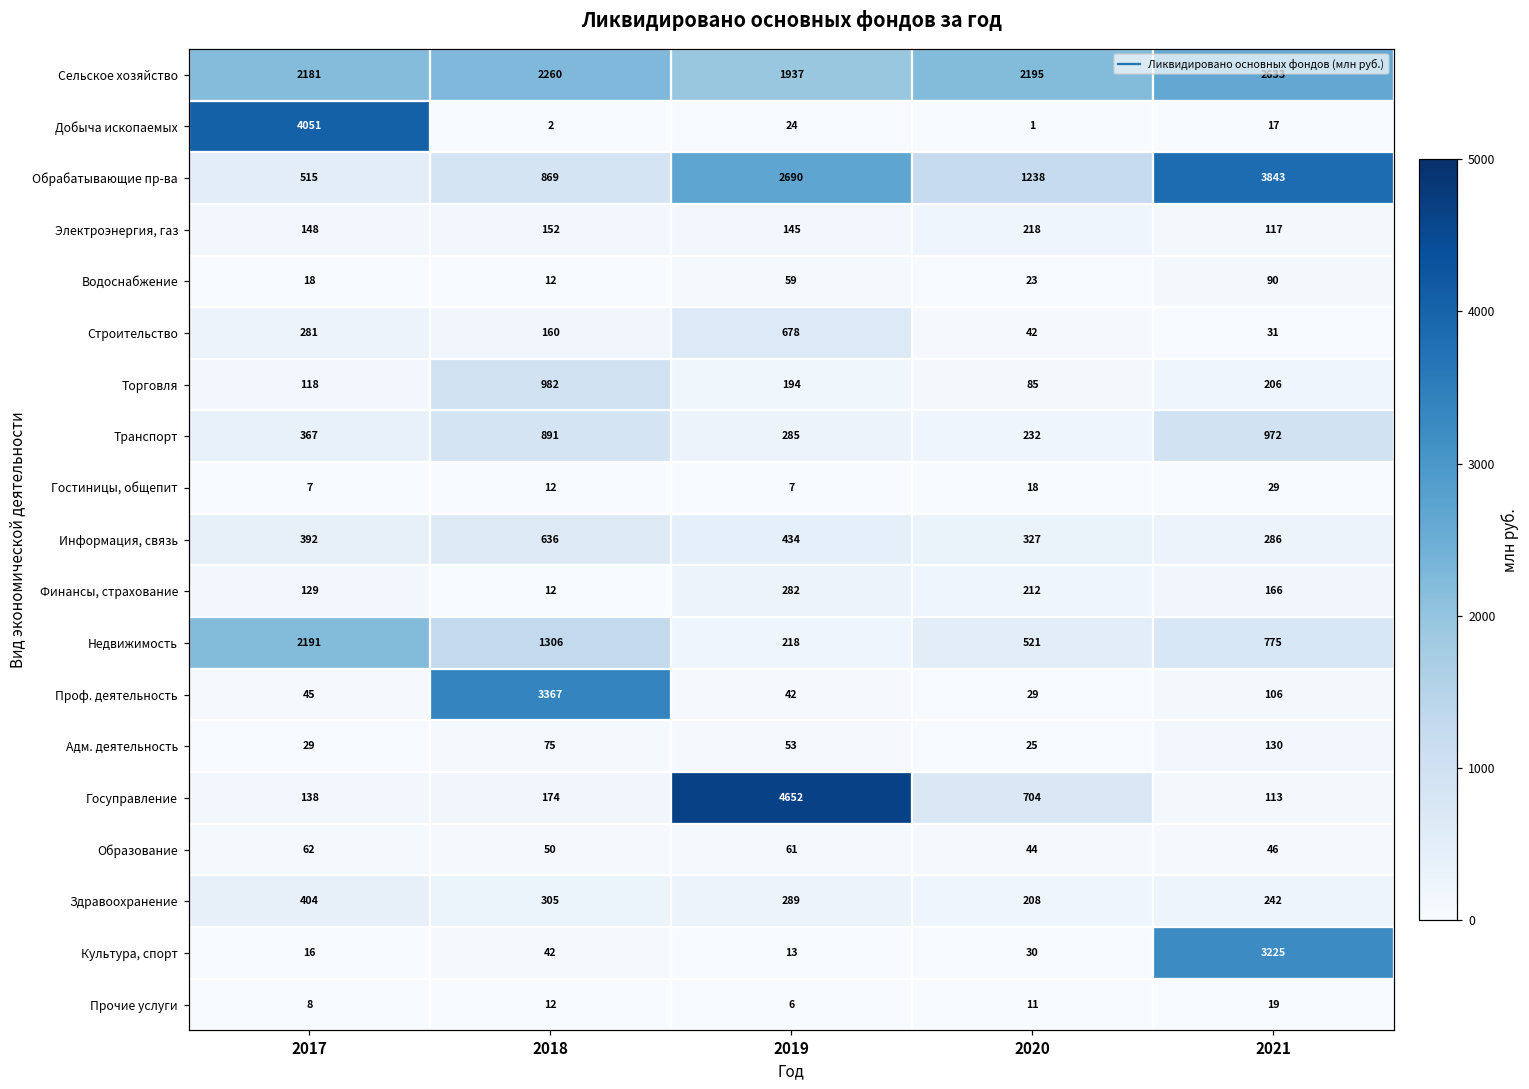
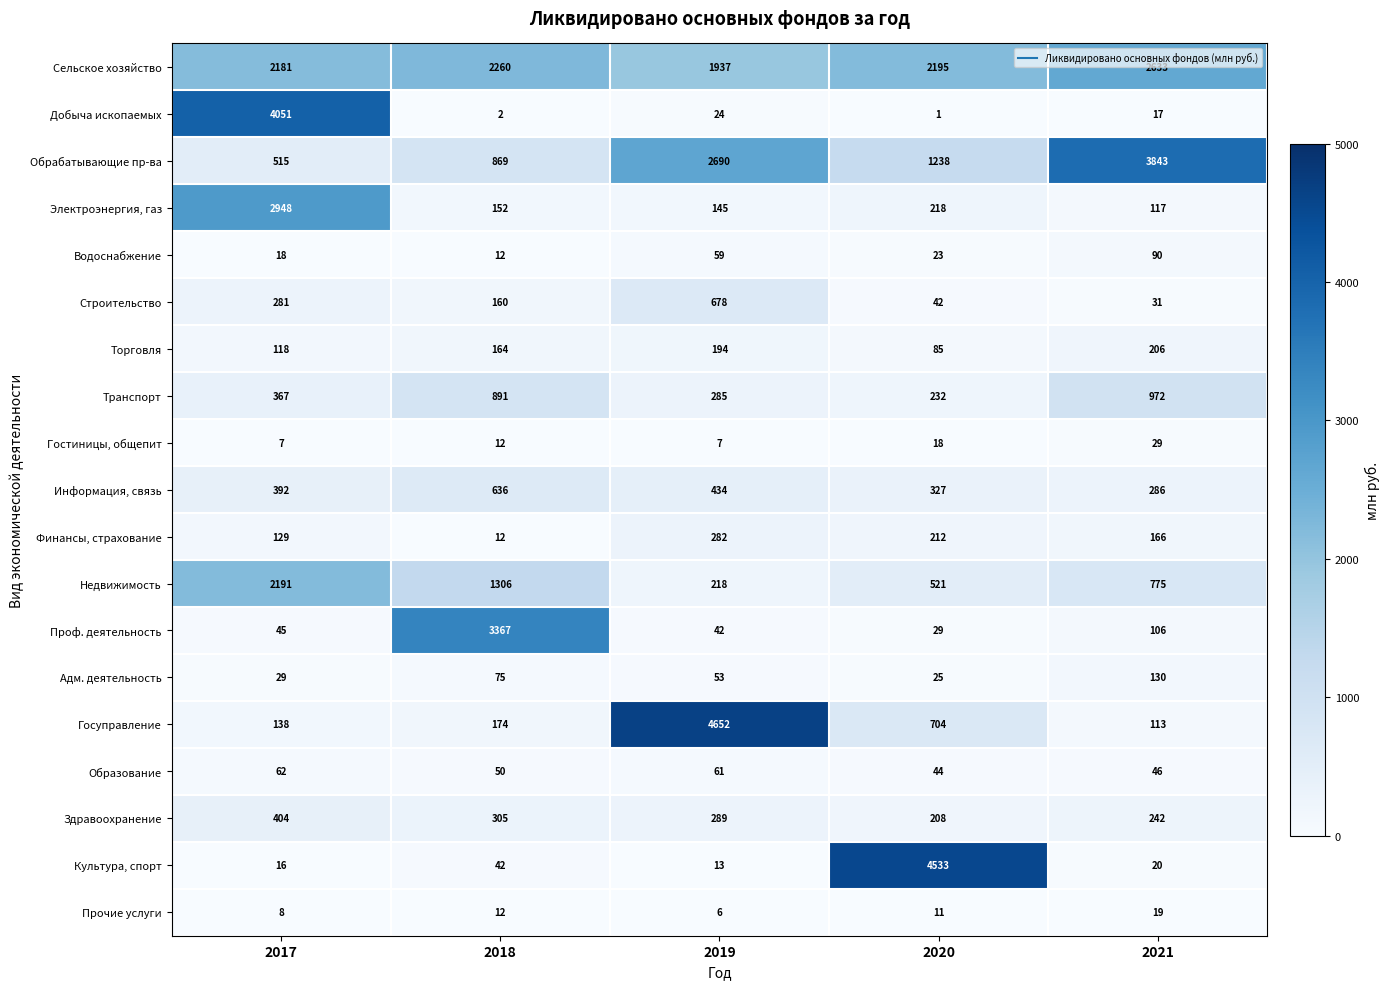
Электроэнергия, газ, 2017: 148 -> 2948
Торговля, 2018: 982 -> 164
Культура, спорт, 2020: 30 -> 4533
Культура, спорт, 2021: 3225 -> 20
